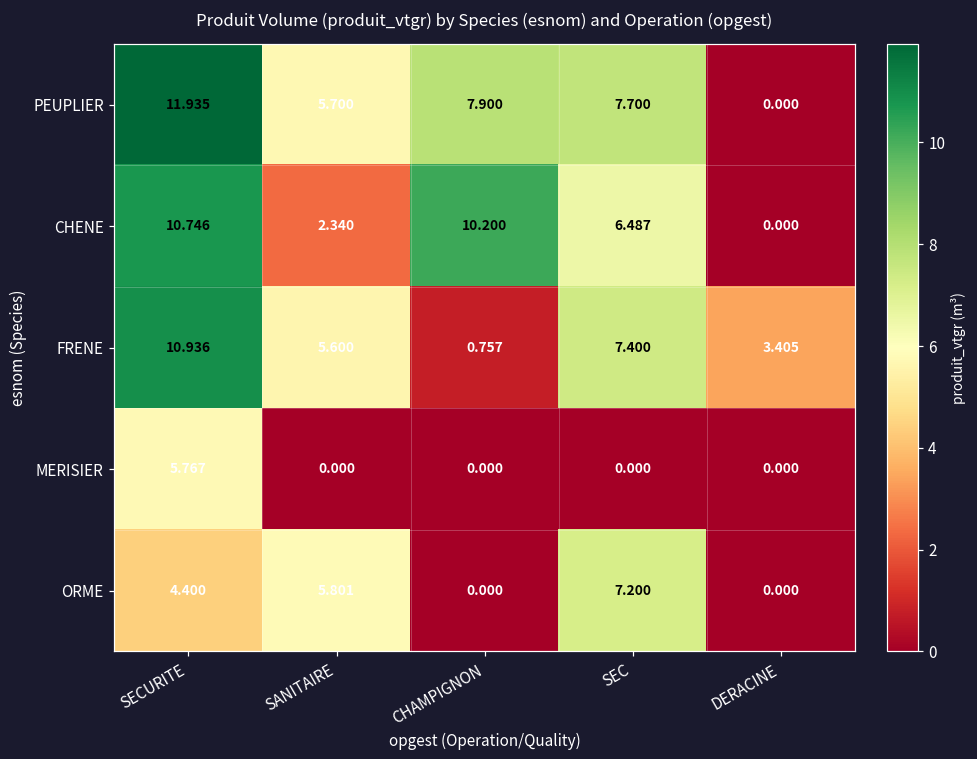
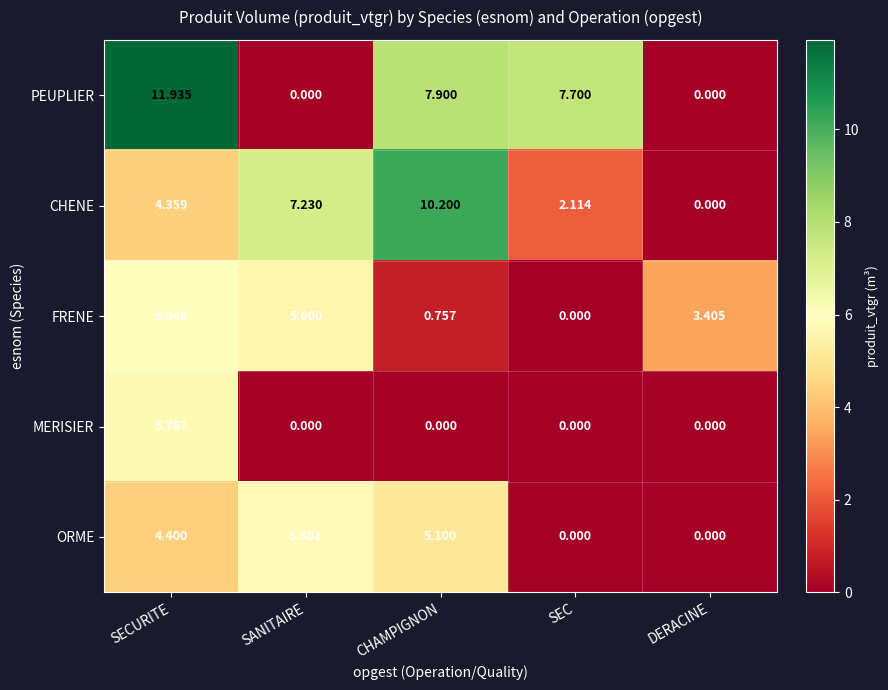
PEUPLIER, SANITAIRE: 5.700 -> 0.000
CHENE, SECURITE: 10.746 -> 4.359
CHENE, SANITAIRE: 2.340 -> 7.230
CHENE, SEC: 6.487 -> 2.114
FRENE, SECURITE: 10.936 -> 5.948
FRENE, SEC: 7.400 -> 0.000
ORME, CHAMPIGNON: 0.000 -> 5.100
ORME, SEC: 7.200 -> 0.000
